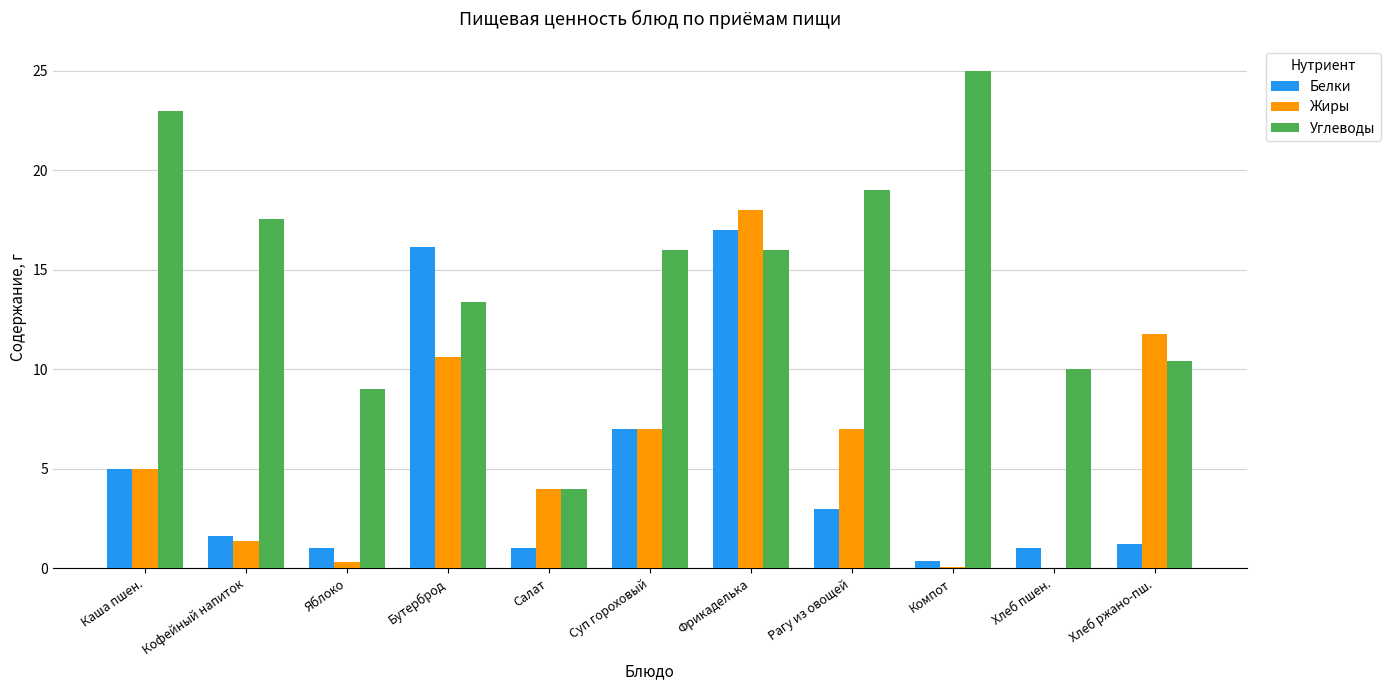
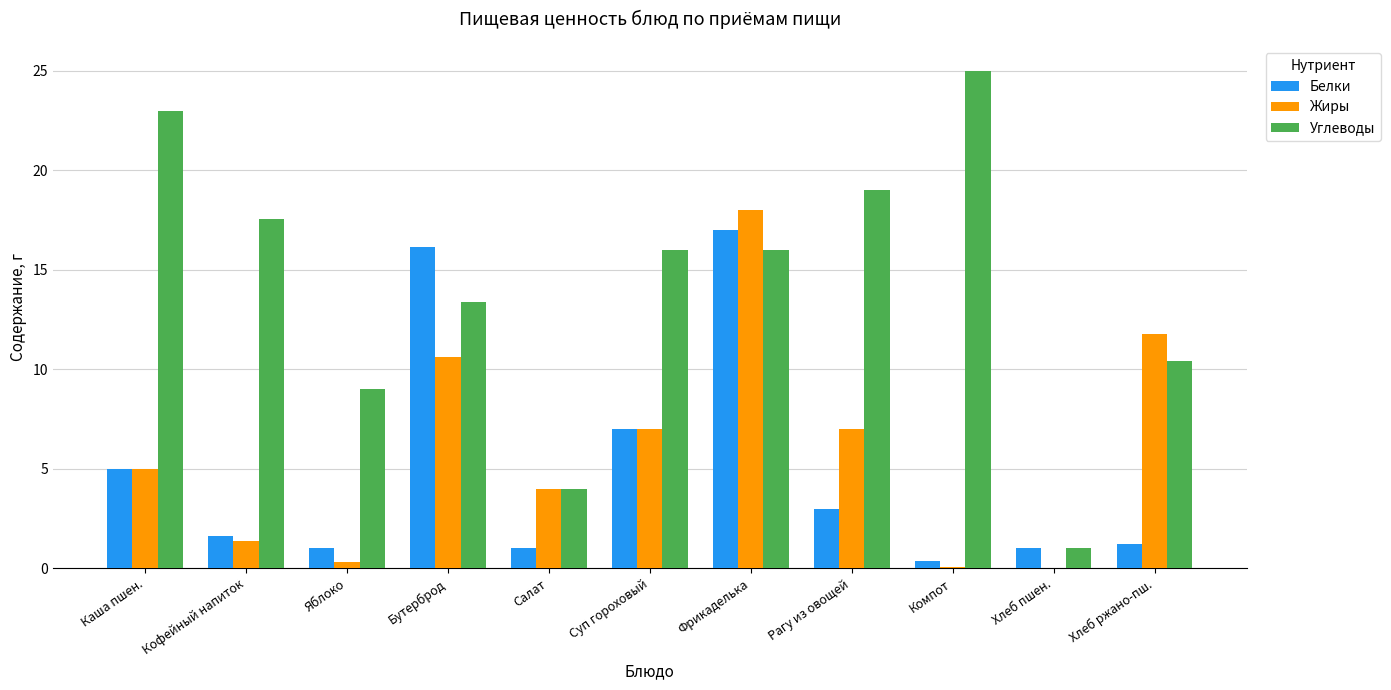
Углеводы, Хлеб пшен.: 10 -> 1
